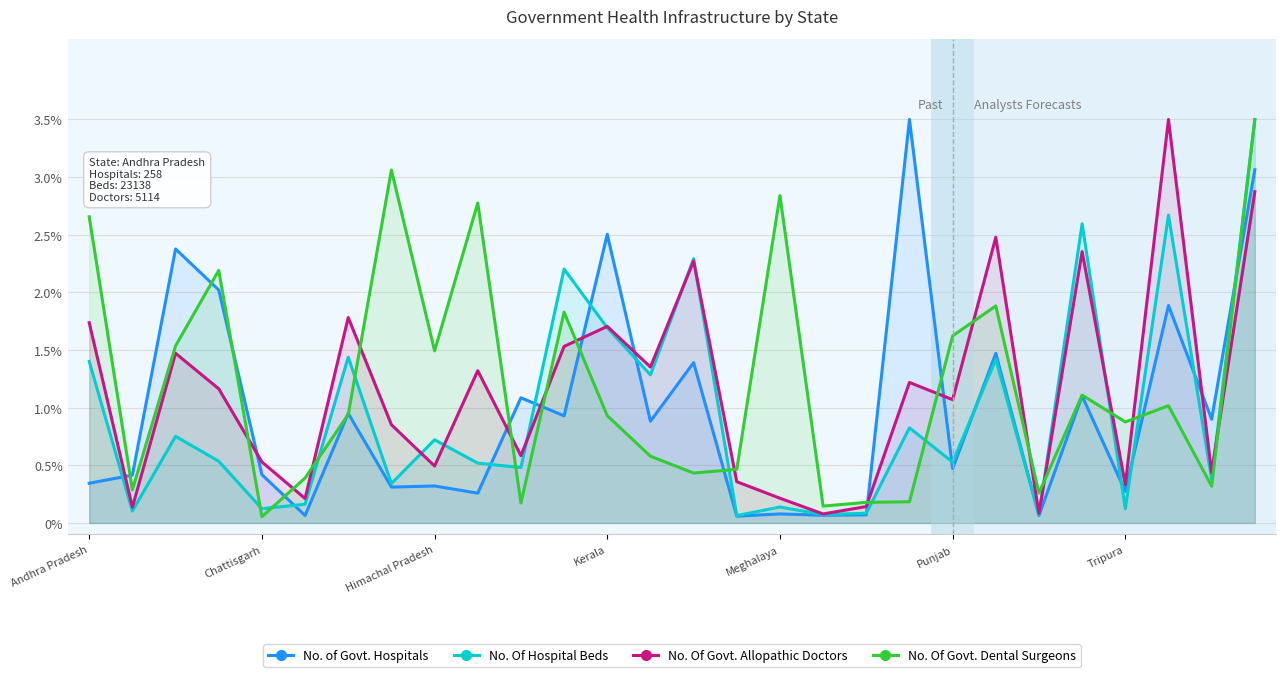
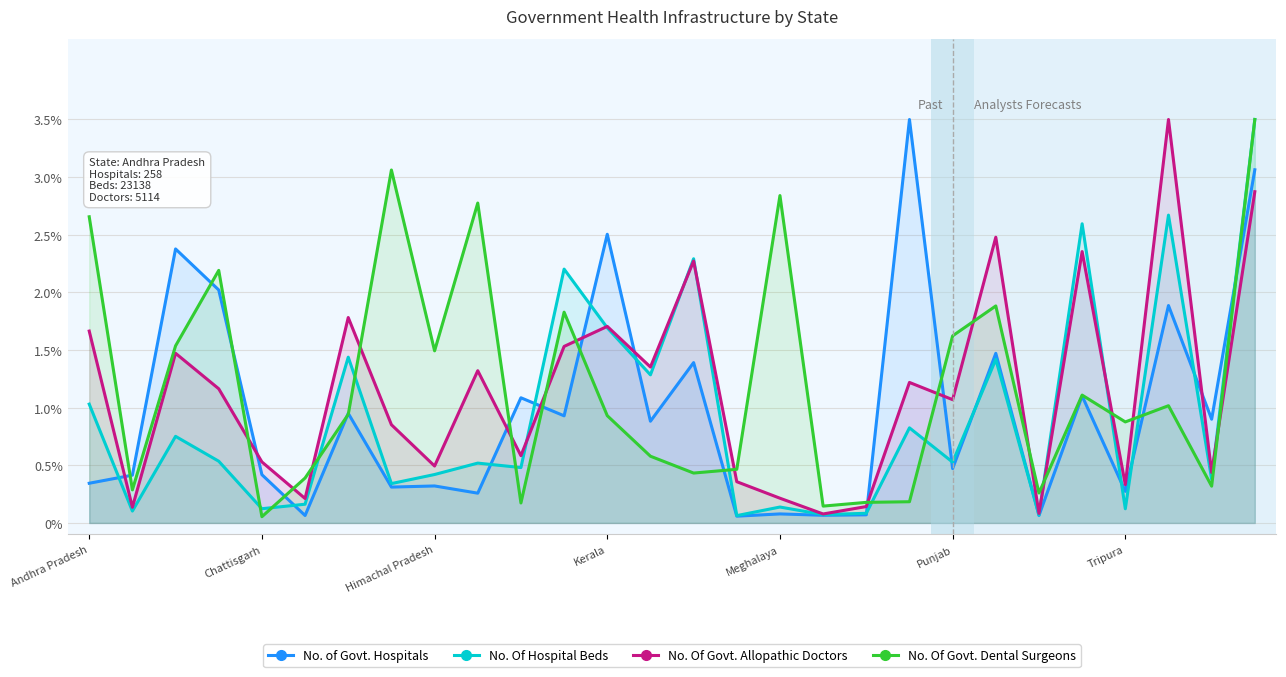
No. Of Hospital Beds, Andhra Pradesh: 1.40% -> 1.03%
No. Of Govt. Allopathic Doctors, Andhra Pradesh: 1.74% -> 1.66%
No. Of Hospital Beds, Himachal Pradesh: 0.72% -> 0.42%
